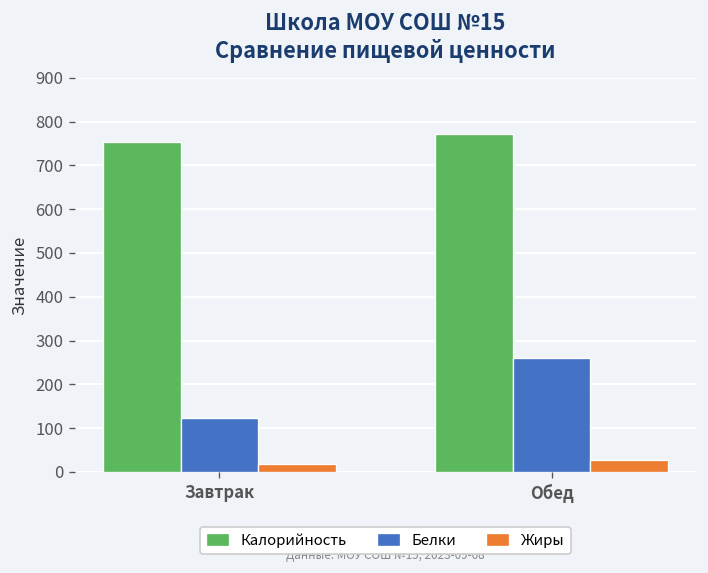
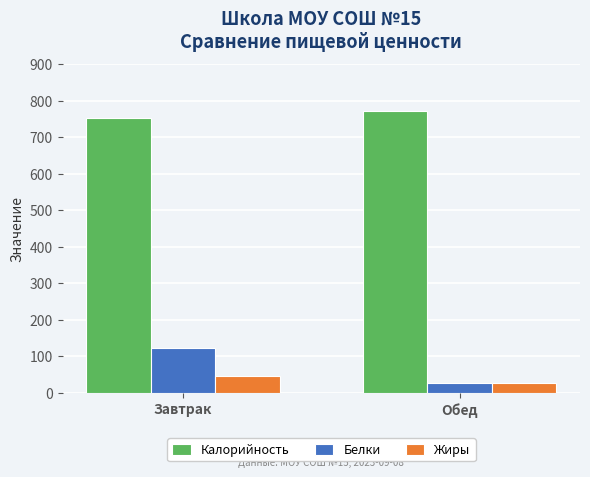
Жиры, Завтрак: 20 -> 50
Белки, Обед: 260 -> 30
